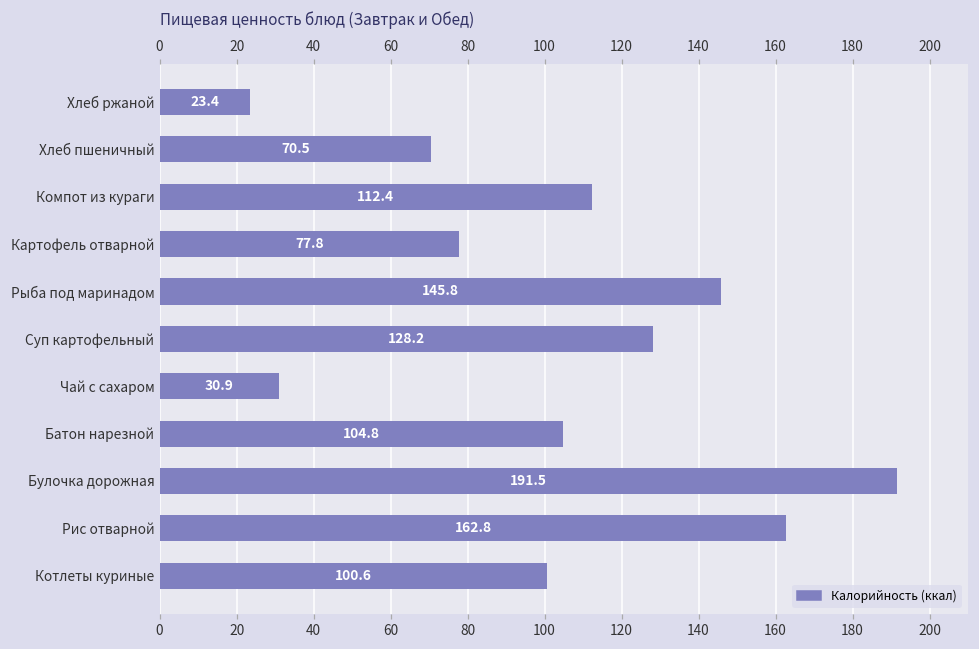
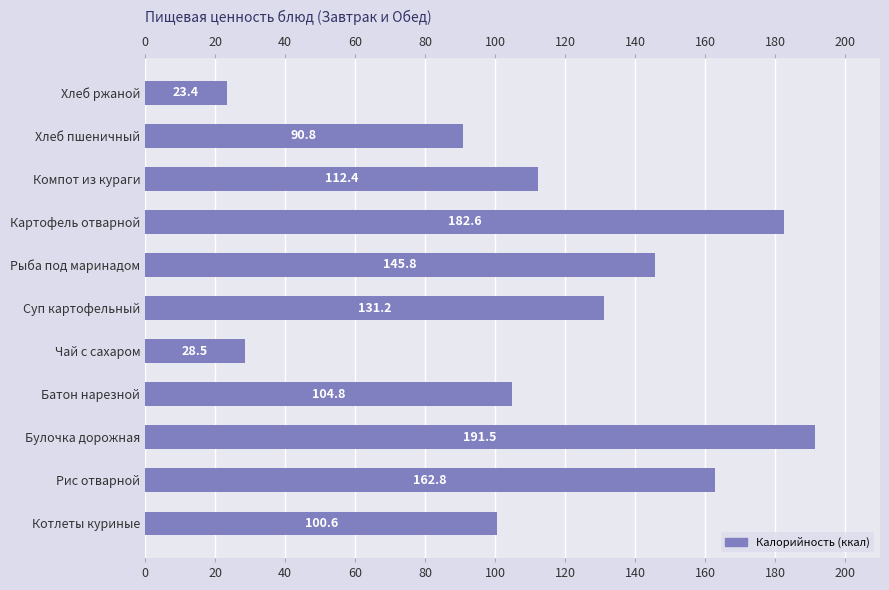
Хлеб пшеничный: 70.5 -> 90.8
Картофель отварной: 77.8 -> 182.6
Суп картофельный: 128.2 -> 131.2
Чай с сахаром: 30.9 -> 28.5
